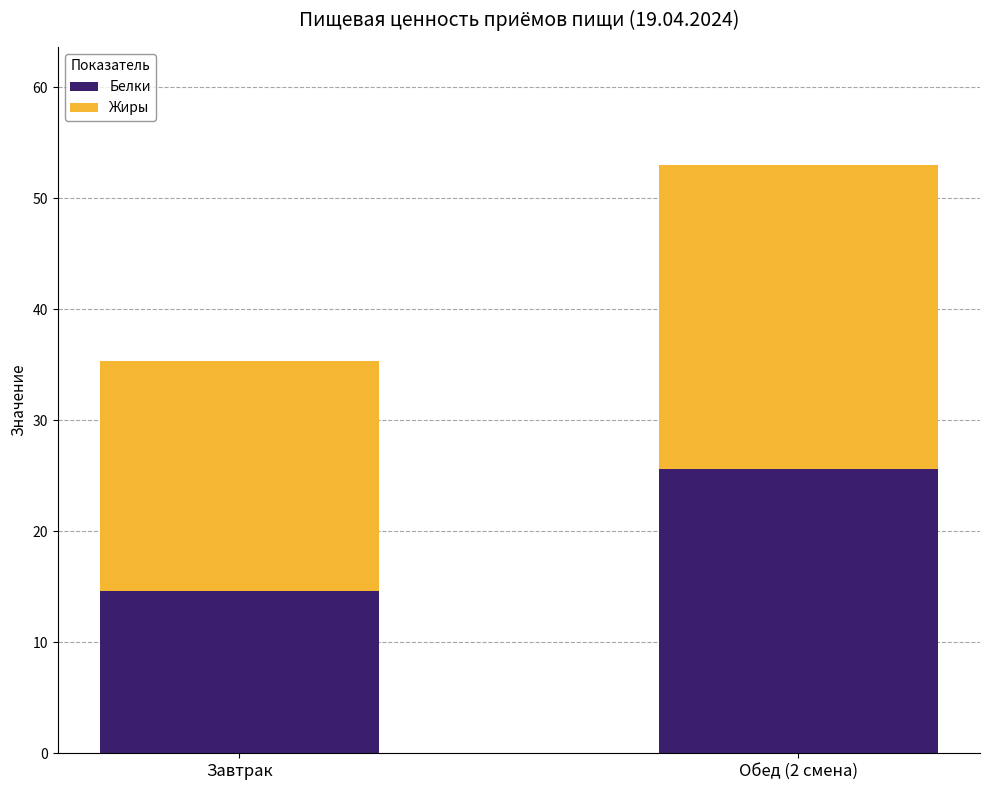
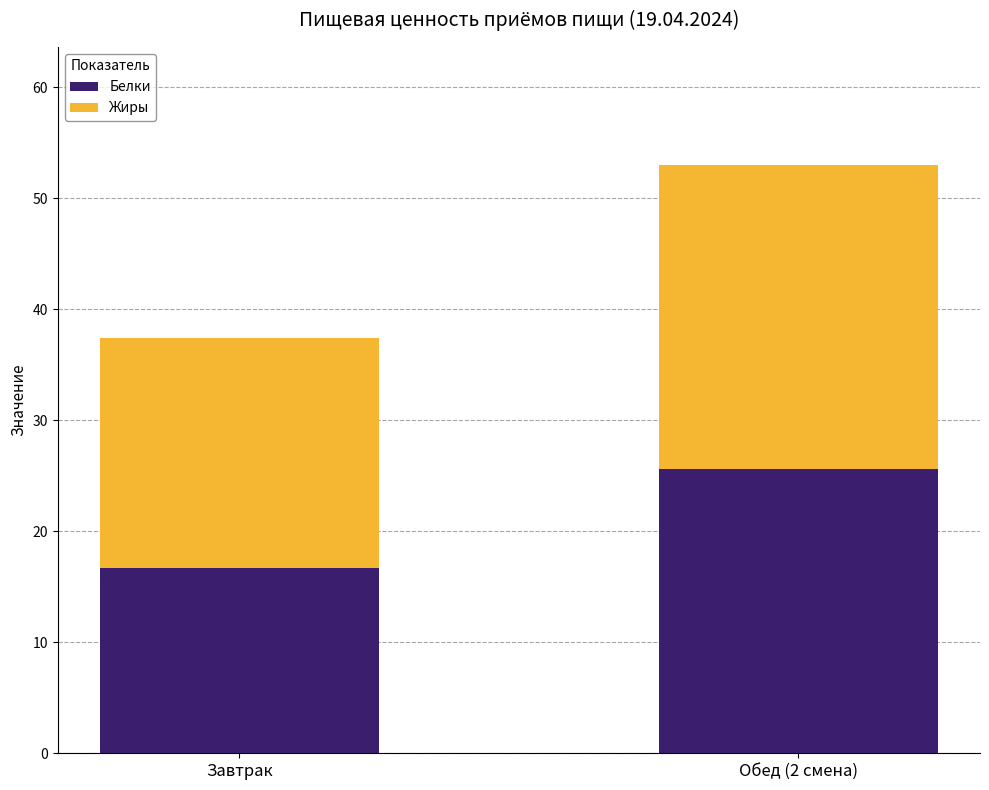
Белки, Завтрак: 14.6 -> 16.7
